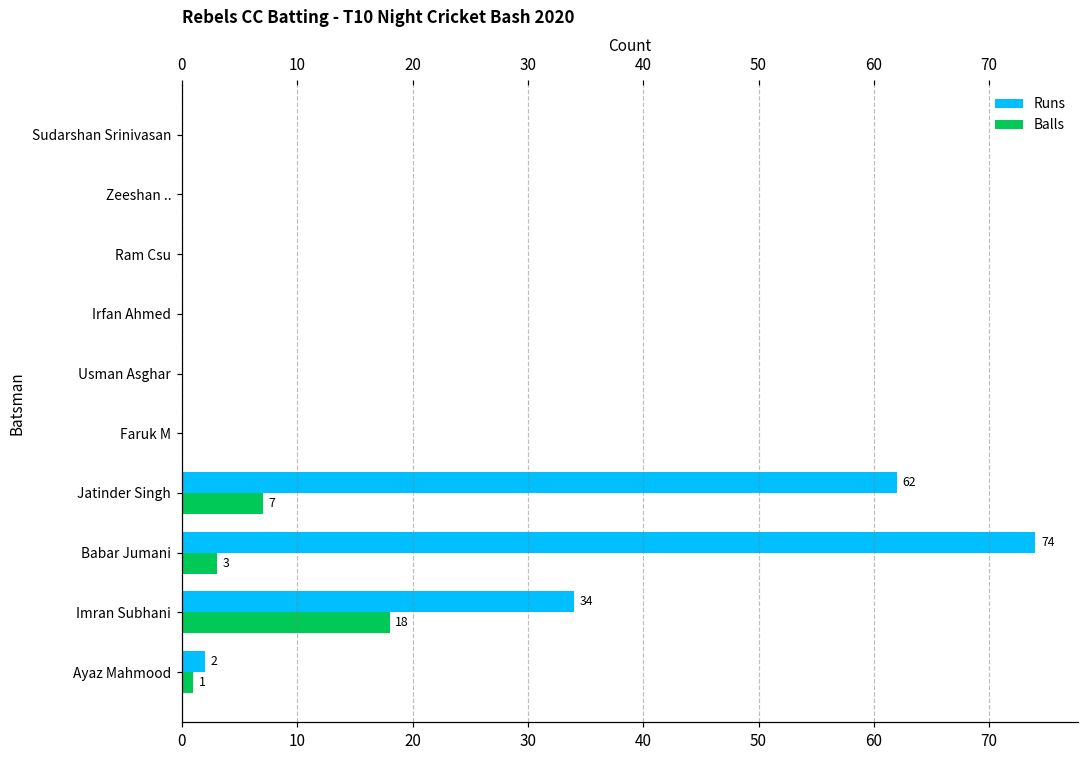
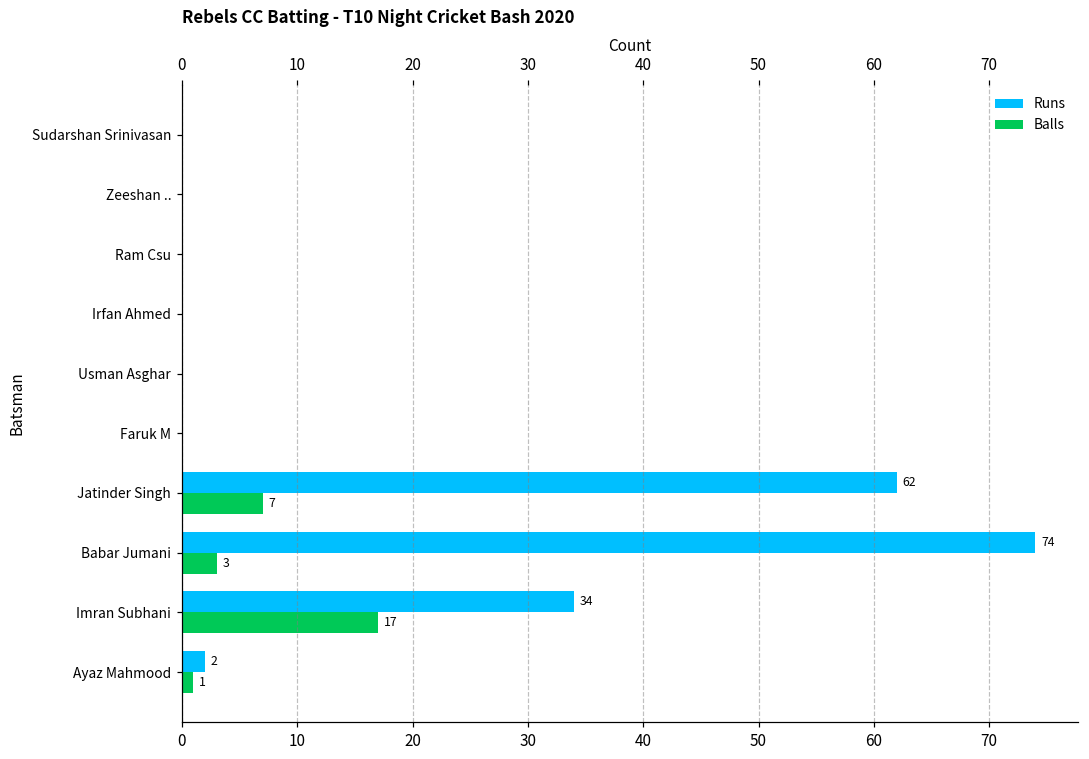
Balls, Imran Subhani: 18 -> 17
